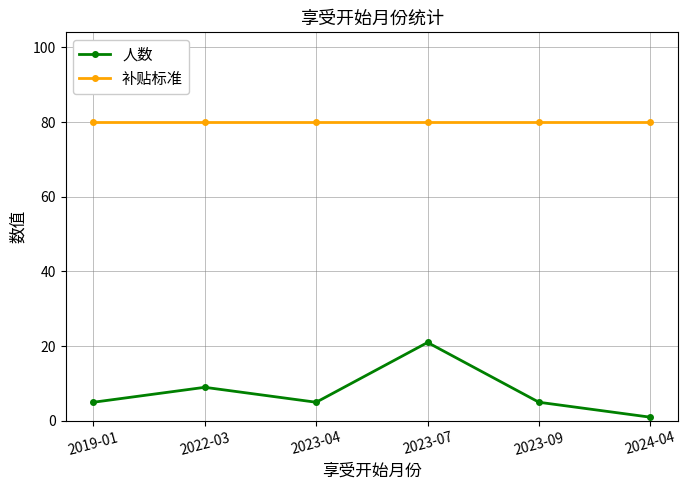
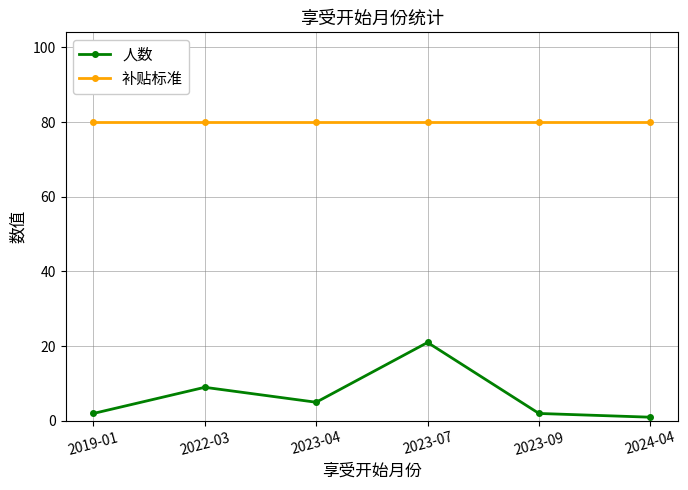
人数, 2019-01: 5 -> 2
人数, 2023-09: 5 -> 2
